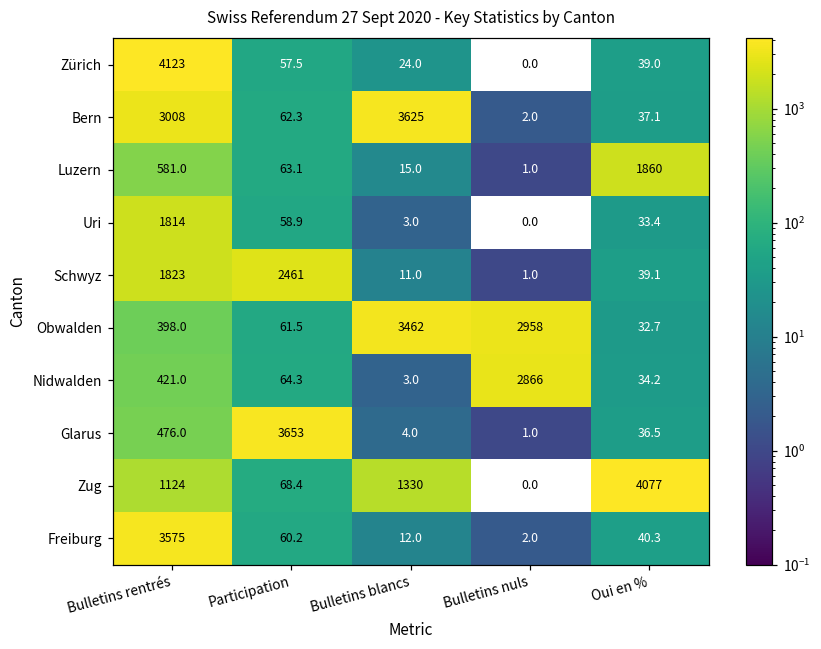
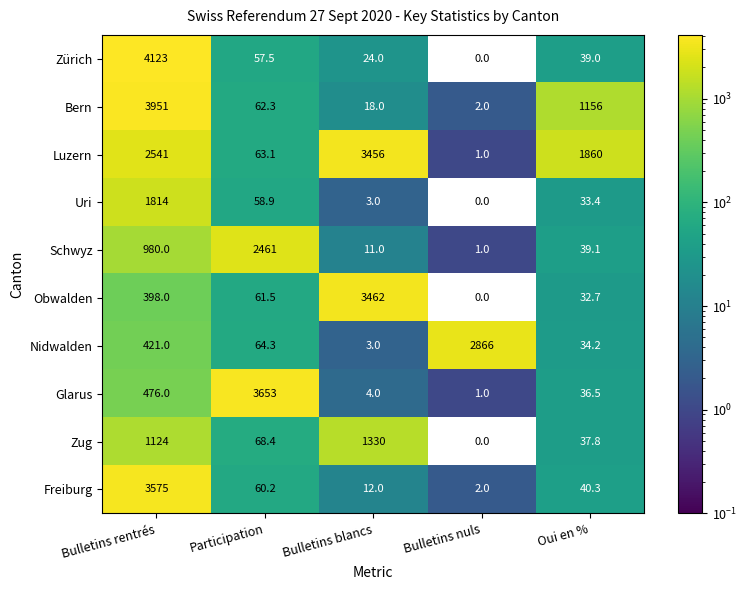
Bern, Bulletins rentrés: 3008 -> 3951
Bern, Bulletins blancs: 3625 -> 18.0
Bern, Oui en %: 37.1 -> 1156
Luzern, Bulletins rentrés: 581.0 -> 2541
Luzern, Bulletins blancs: 15.0 -> 3456
Schwyz, Bulletins rentrés: 1823 -> 980.0
Obwalden, Bulletins nuls: 2958 -> 0.0
Zug, Oui en %: 4077 -> 37.8
